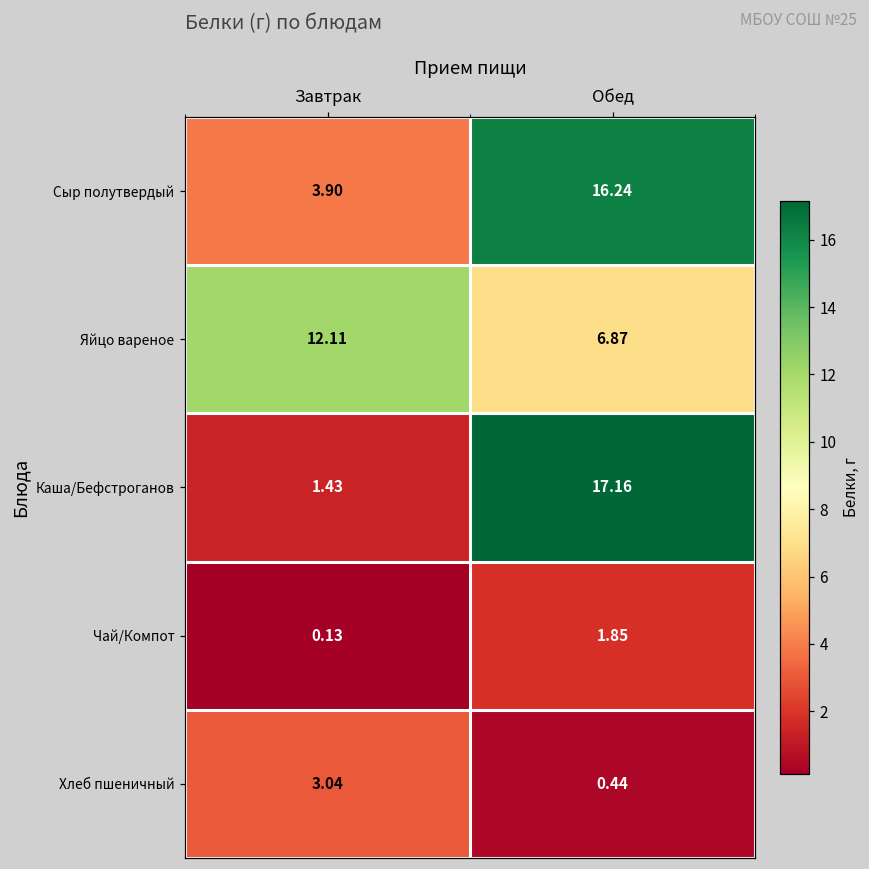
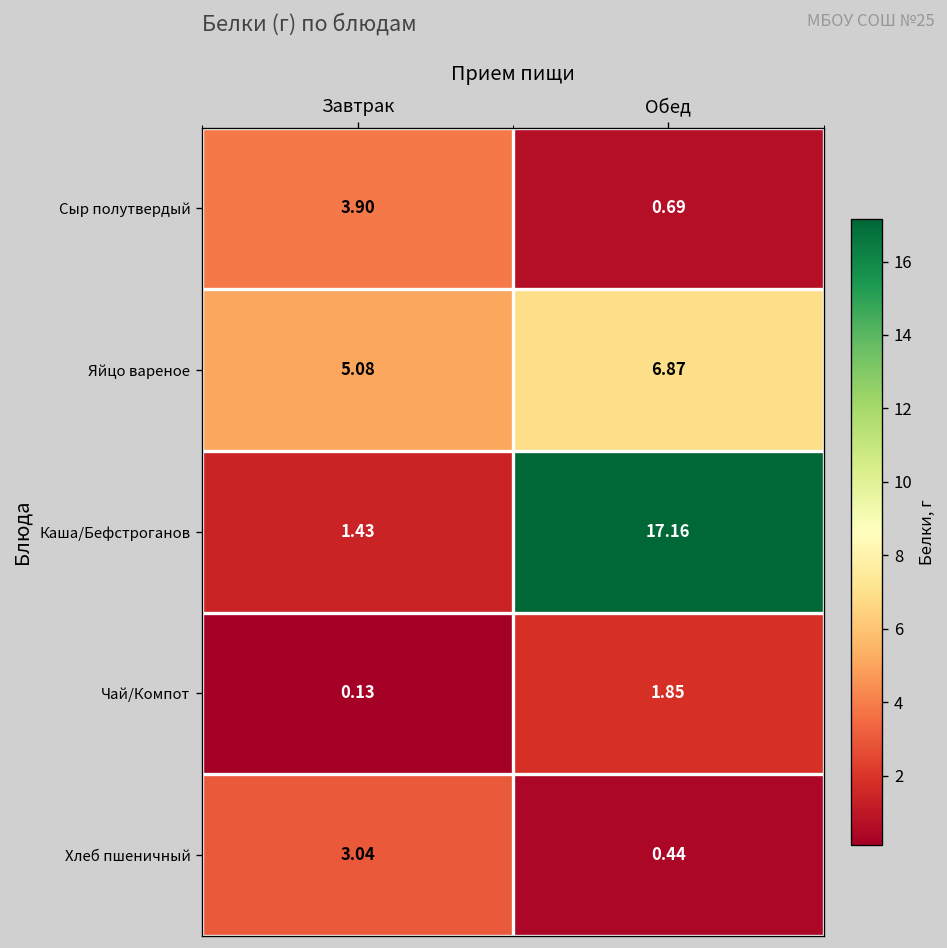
Сыр полутвердый, Обед: 16.24 -> 0.69
Яйцо вареное, Завтрак: 12.11 -> 5.08
